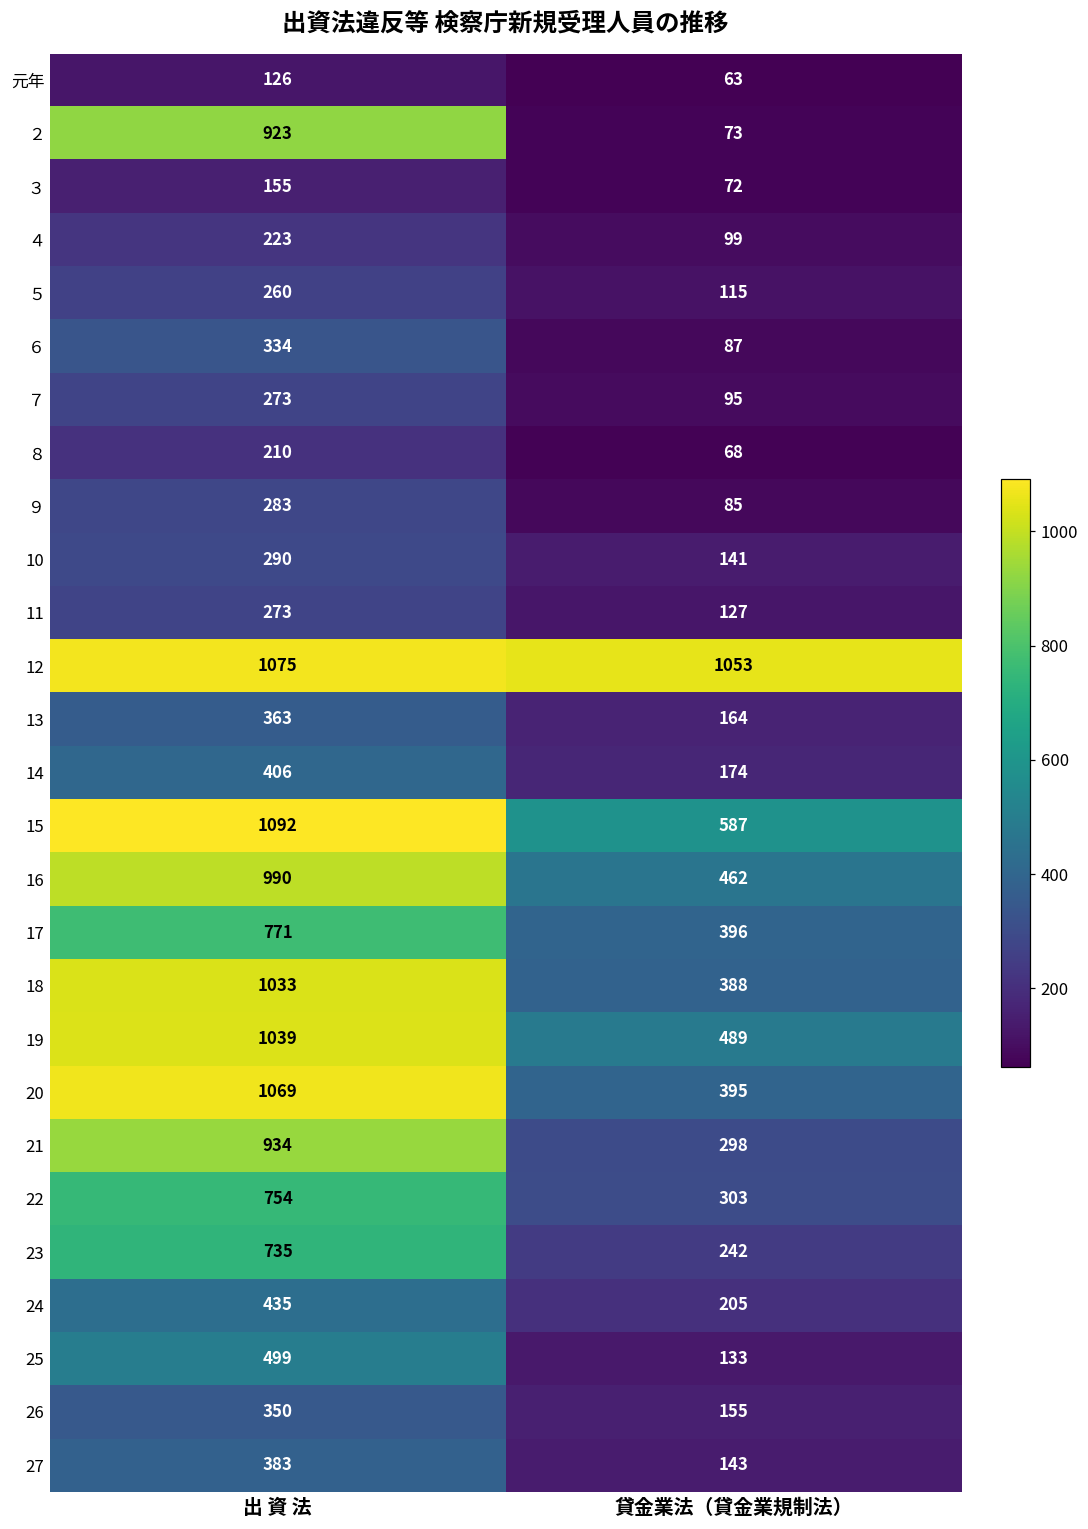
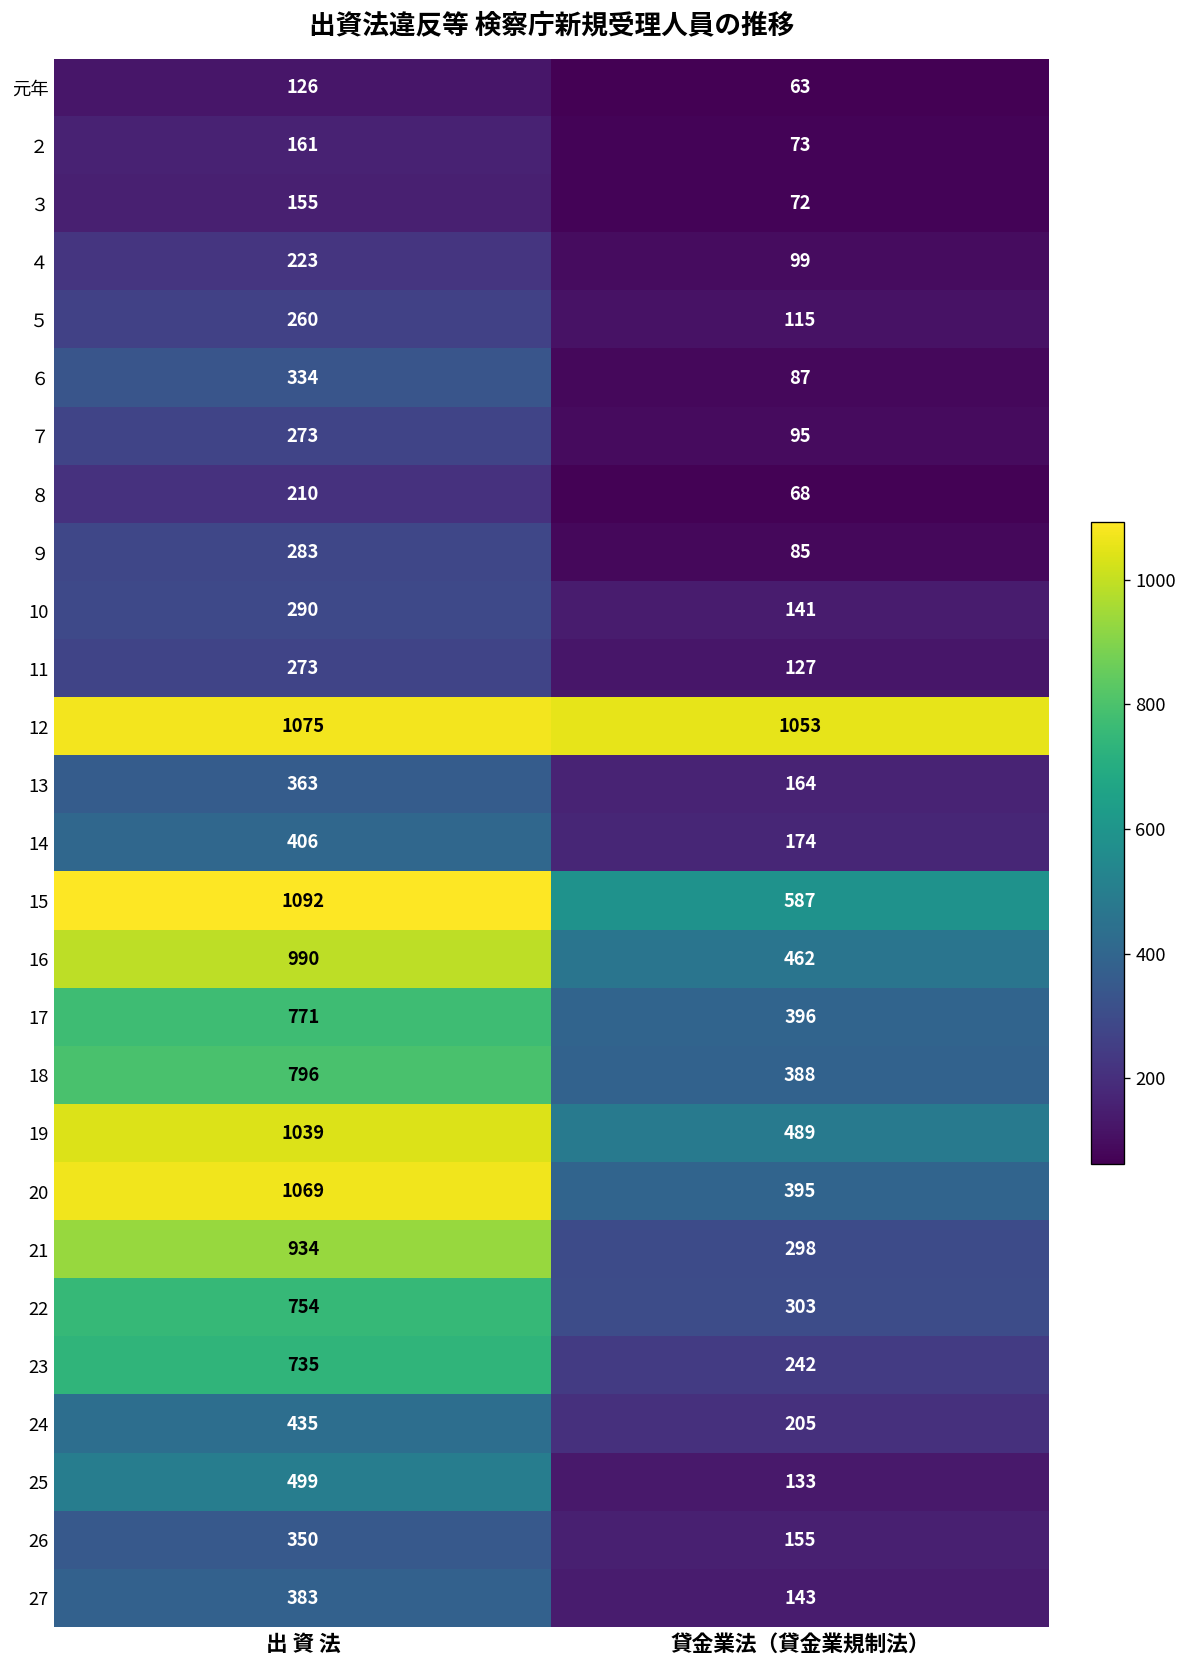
２, 出 資 法: 923 -> 161
18, 出 資 法: 1033 -> 796
